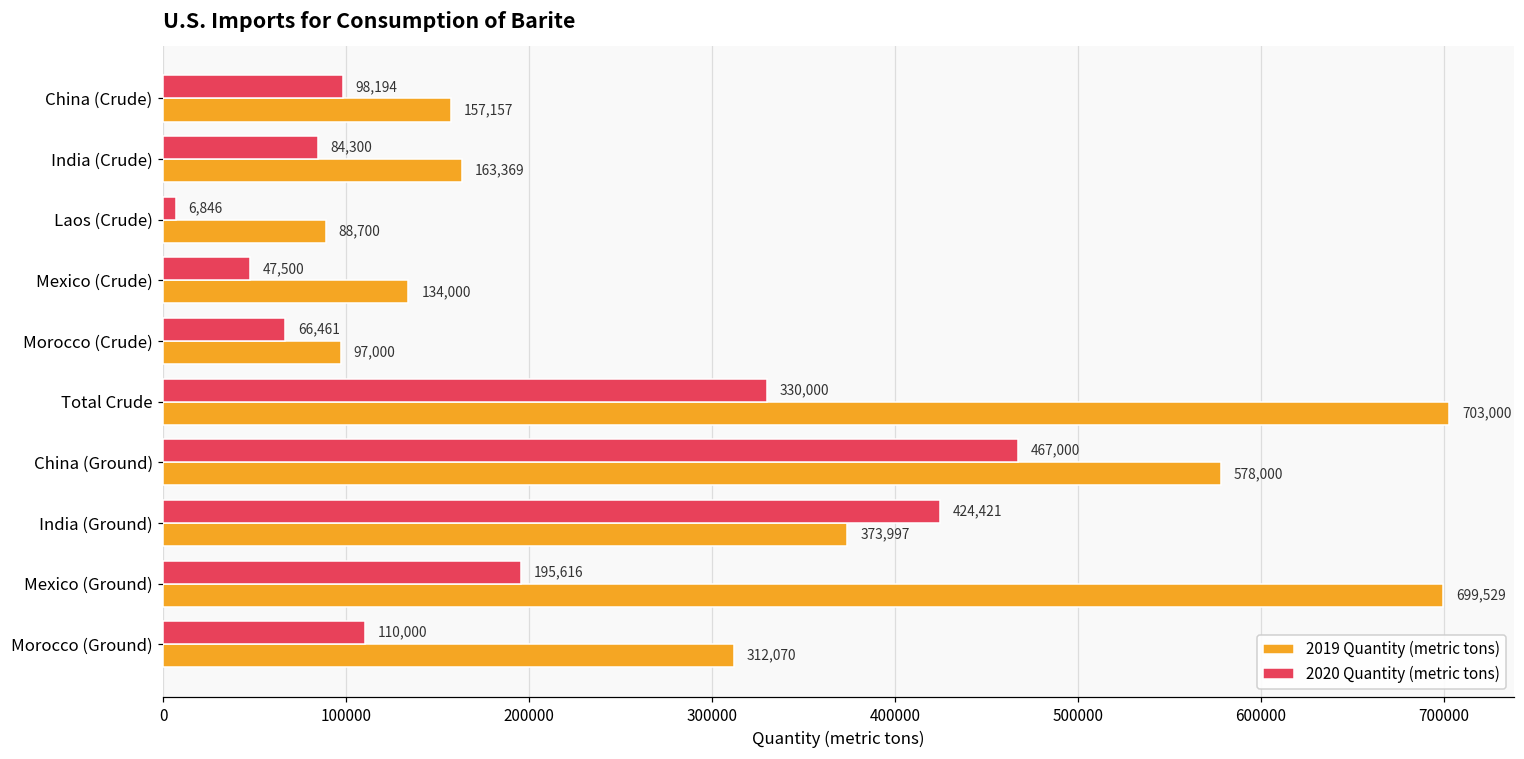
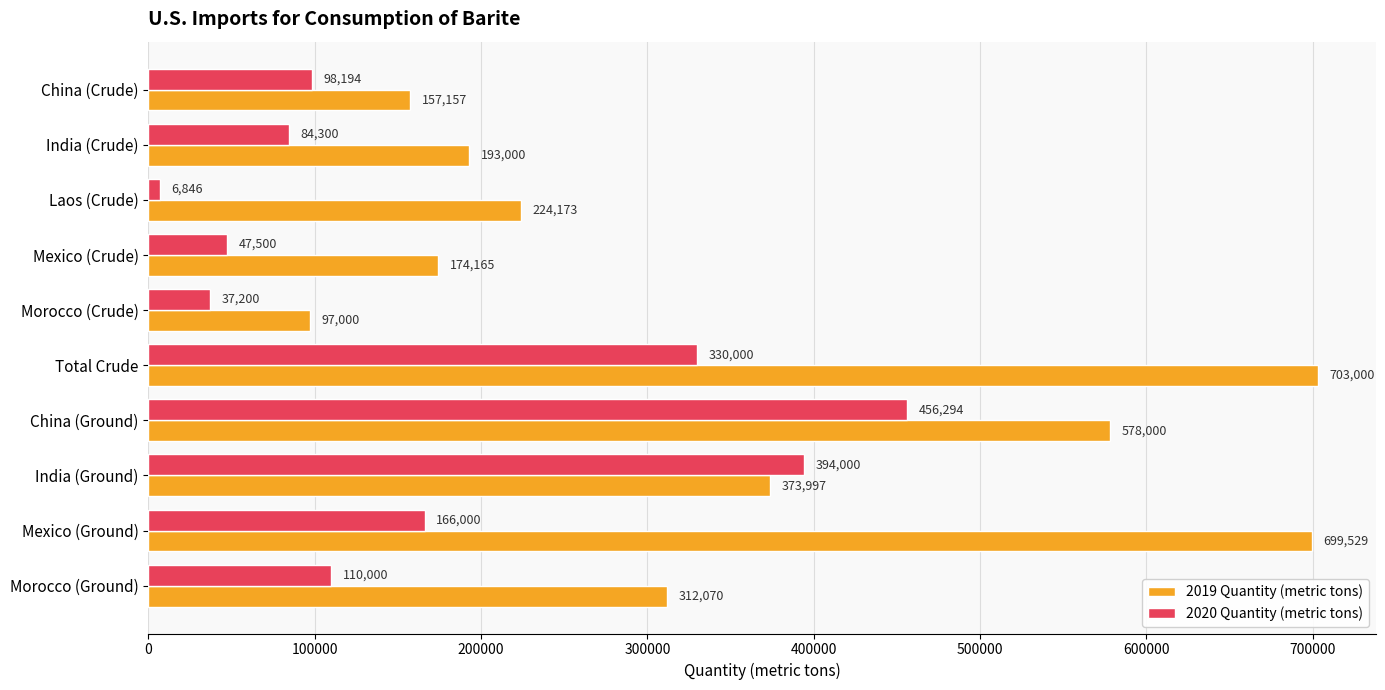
2019 Quantity (metric tons), India (Crude): 163,369 -> 193,000
2019 Quantity (metric tons), Laos (Crude): 88,700 -> 224,173
2019 Quantity (metric tons), Mexico (Crude): 134,000 -> 174,165
2020 Quantity (metric tons), Morocco (Crude): 66,461 -> 37,200
2020 Quantity (metric tons), China (Ground): 467,000 -> 456,294
2020 Quantity (metric tons), India (Ground): 424,421 -> 394,000
2020 Quantity (metric tons), Mexico (Ground): 195,616 -> 166,000
